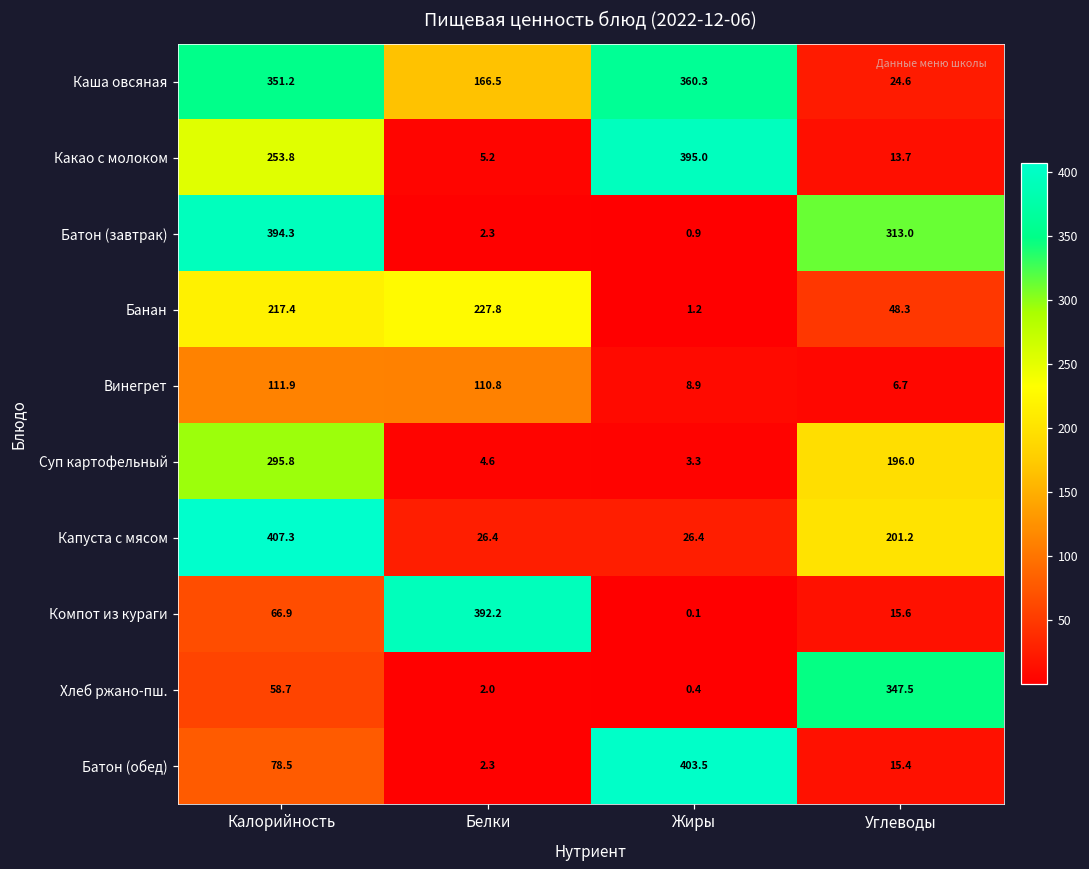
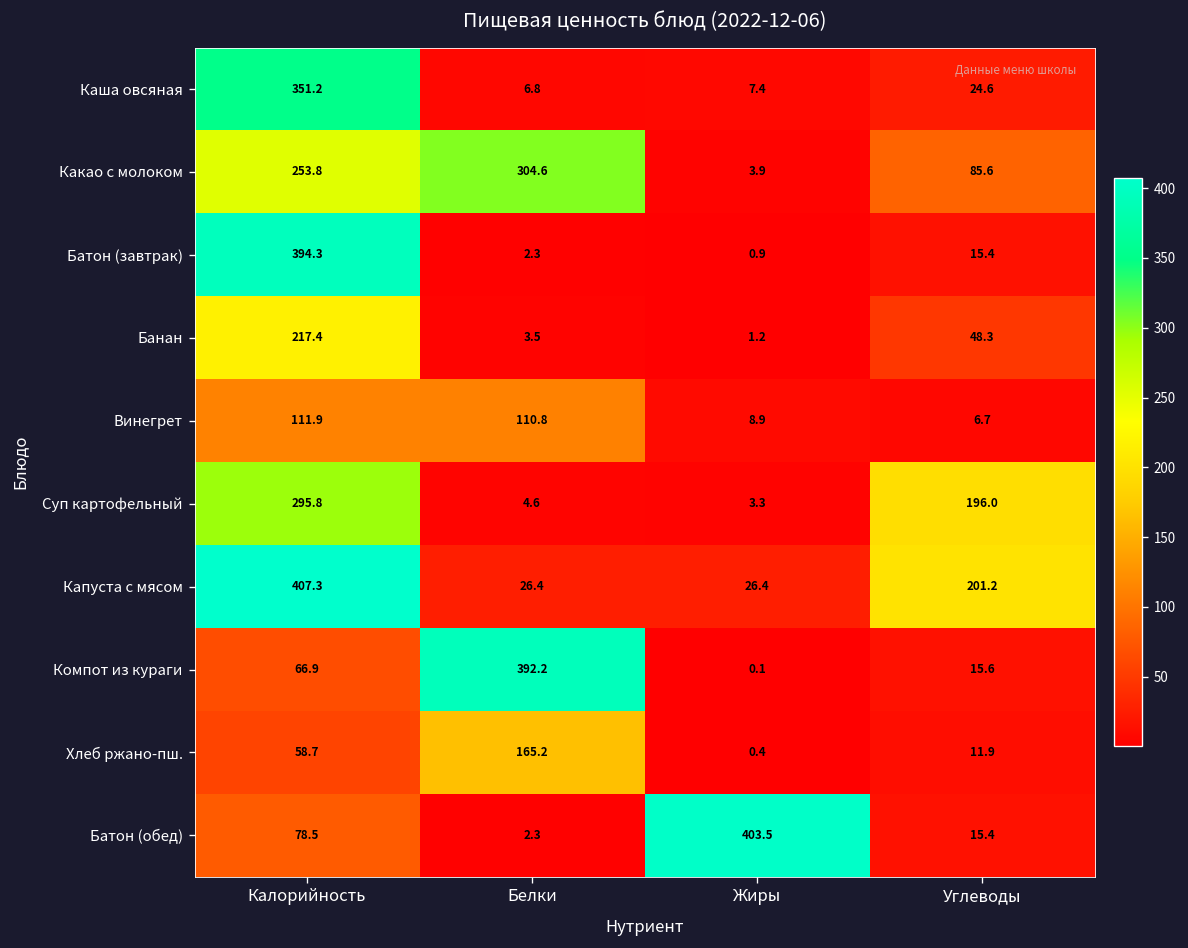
Каша овсяная, Белки: 166.5 -> 6.8
Каша овсяная, Жиры: 360.3 -> 7.4
Какао с молоком, Белки: 5.2 -> 304.6
Какао с молоком, Жиры: 395.0 -> 3.9
Какао с молоком, Углеводы: 13.7 -> 85.6
Батон (завтрак), Углеводы: 313.0 -> 15.4
Банан, Белки: 227.8 -> 3.5
Хлеб ржано-пш., Белки: 2.0 -> 165.2
Хлеб ржано-пш., Углеводы: 347.5 -> 11.9
